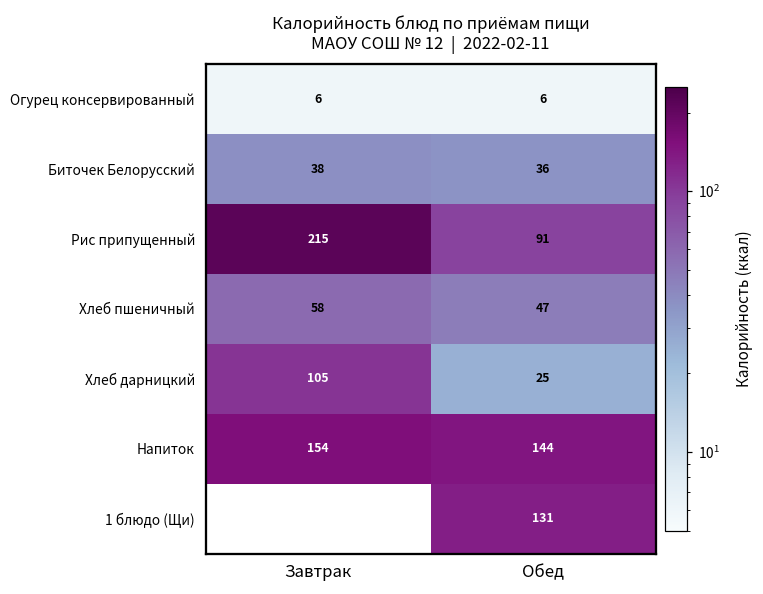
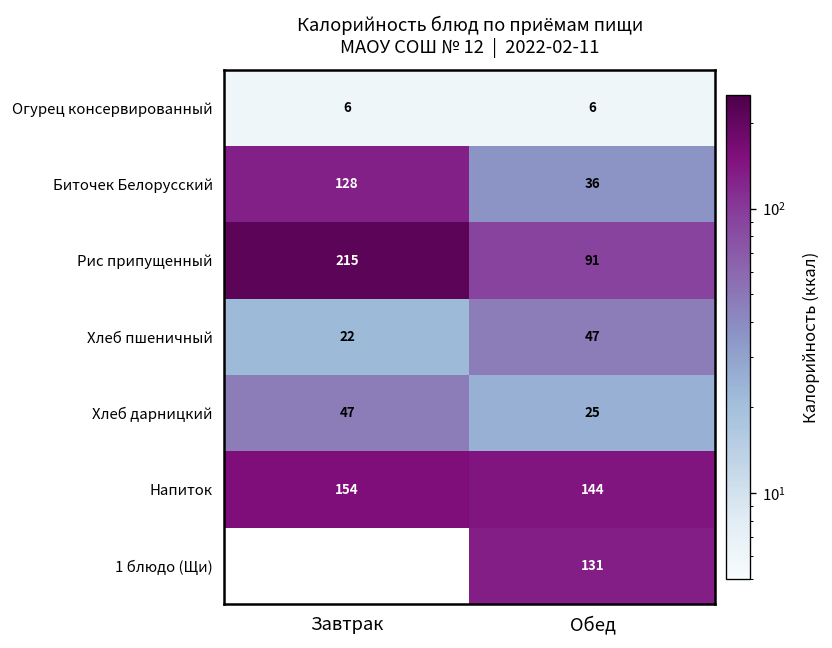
Биточек Белорусский, Завтрак: 38 -> 128
Хлеб пшеничный, Завтрак: 58 -> 22
Хлеб дарницкий, Завтрак: 105 -> 47
